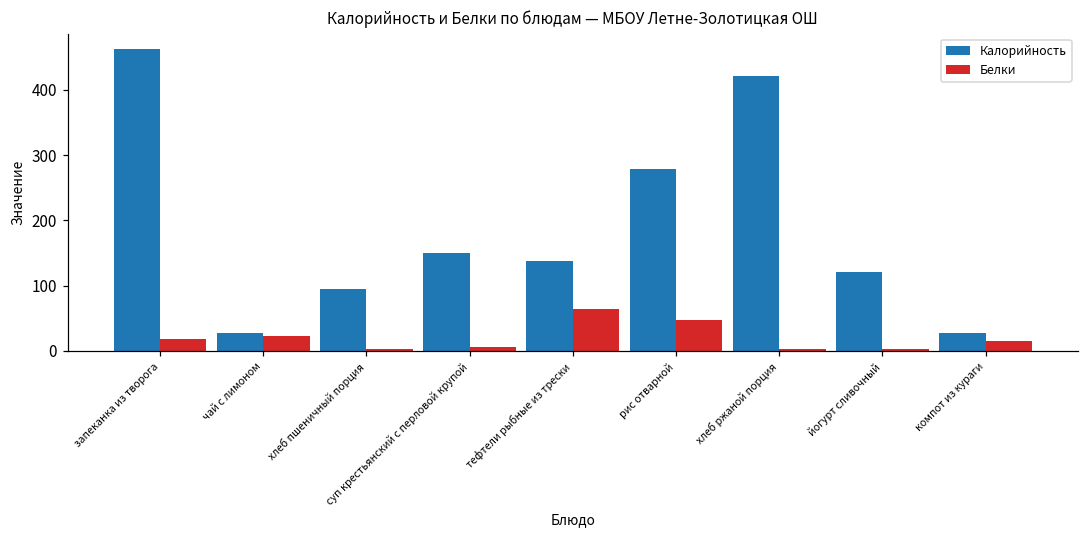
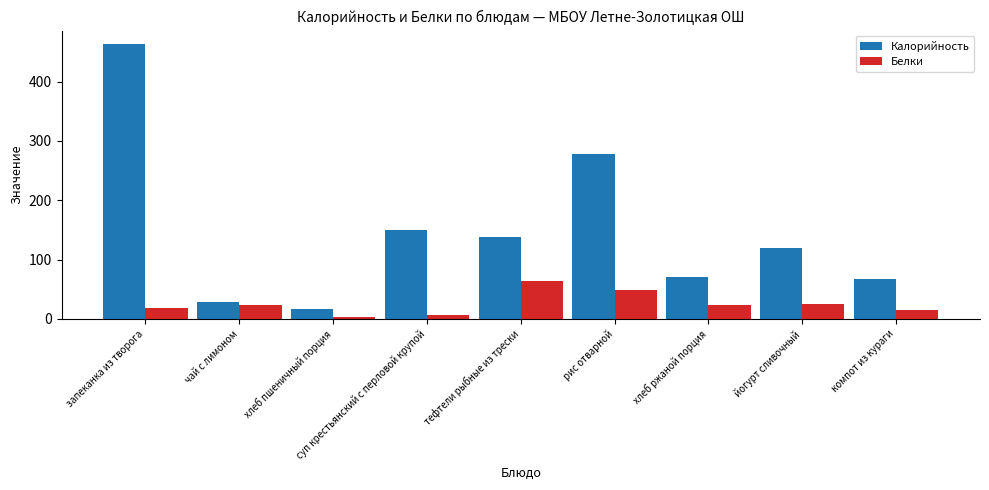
Калорийность, хлеб пшеничный порция: 90 -> 20
Калорийность, хлеб ржаной порция: 420 -> 70
Белки, хлеб ржаной порция: 0 -> 20
Белки, йогурт сливочный: 0 -> 30
Калорийность, компот из кураги: 30 -> 70
